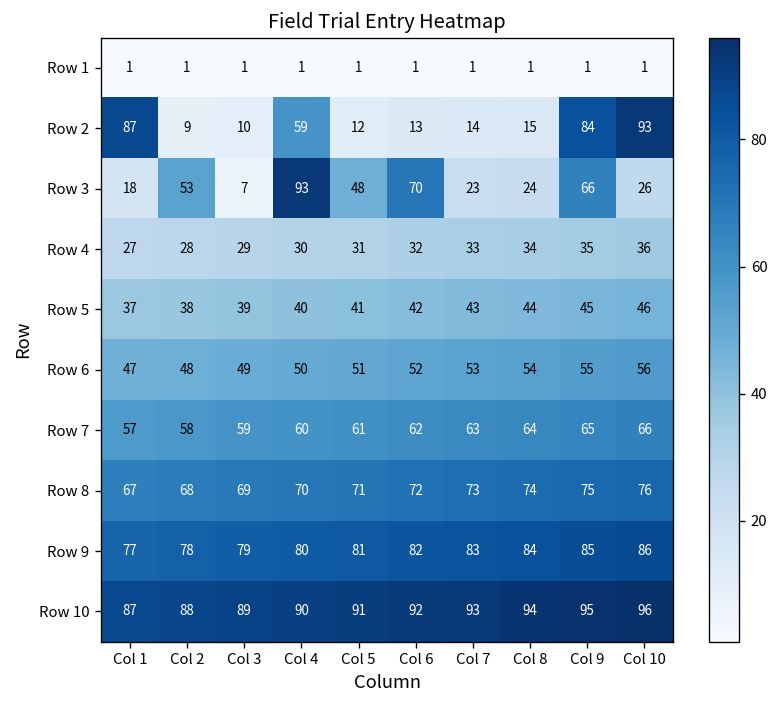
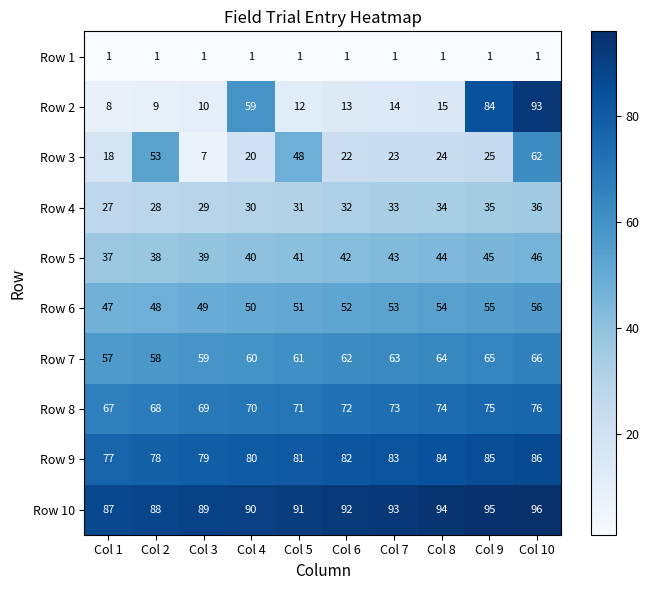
Row 2, Col 1: 87 -> 8
Row 3, Col 4: 93 -> 20
Row 3, Col 6: 70 -> 22
Row 3, Col 9: 66 -> 25
Row 3, Col 10: 26 -> 62
